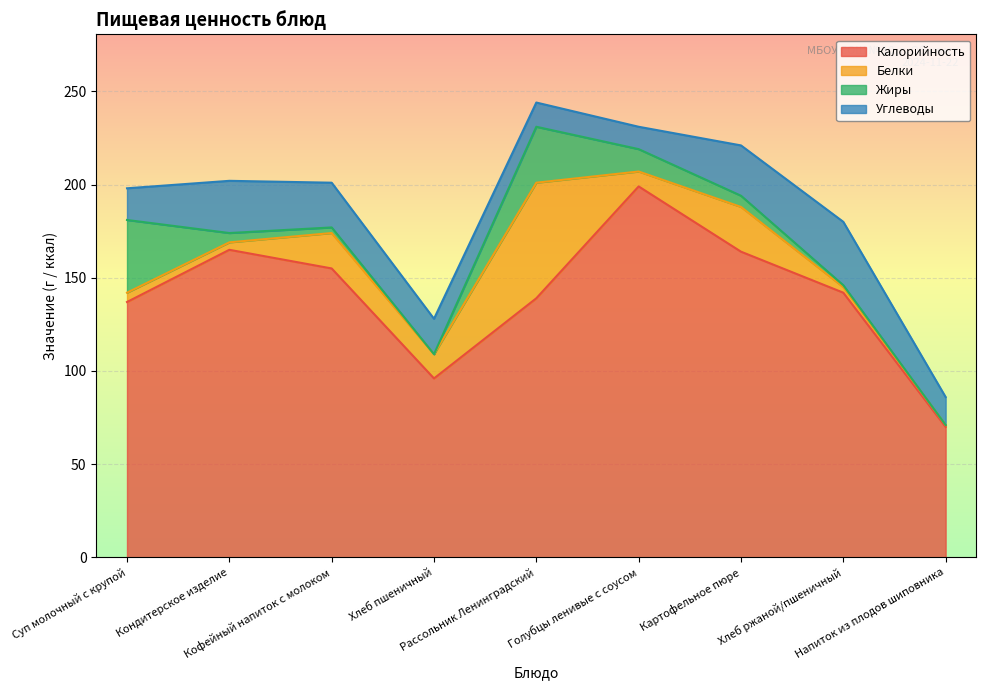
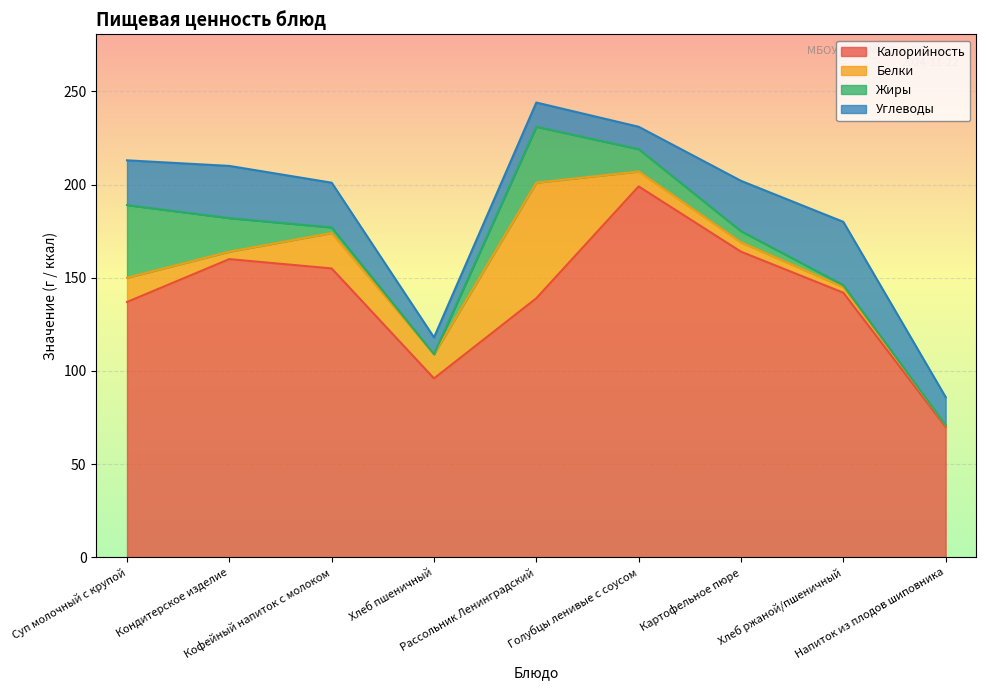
Белки, Суп молочный с крупой: 5 -> 13
Углеводы, Суп молочный с крупой: 17 -> 24
Калорийность, Кондитерское изделие: 165 -> 160
Жиры, Кондитерское изделие: 5 -> 18
Углеводы, Хлеб пшеничный: 19 -> 9
Белки, Картофельное пюре: 24 -> 5
